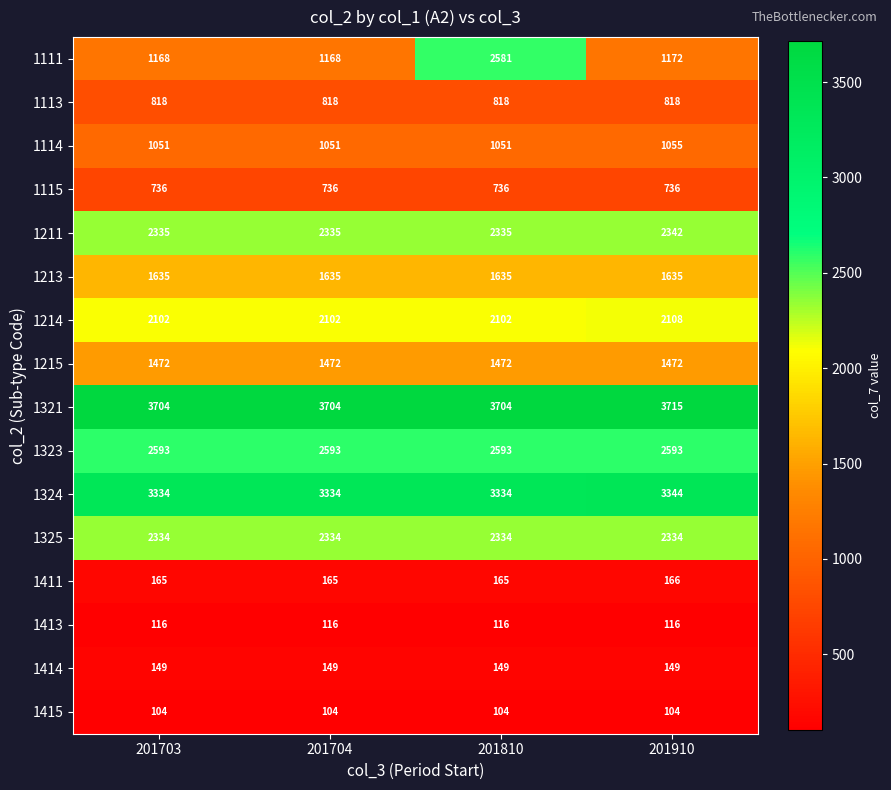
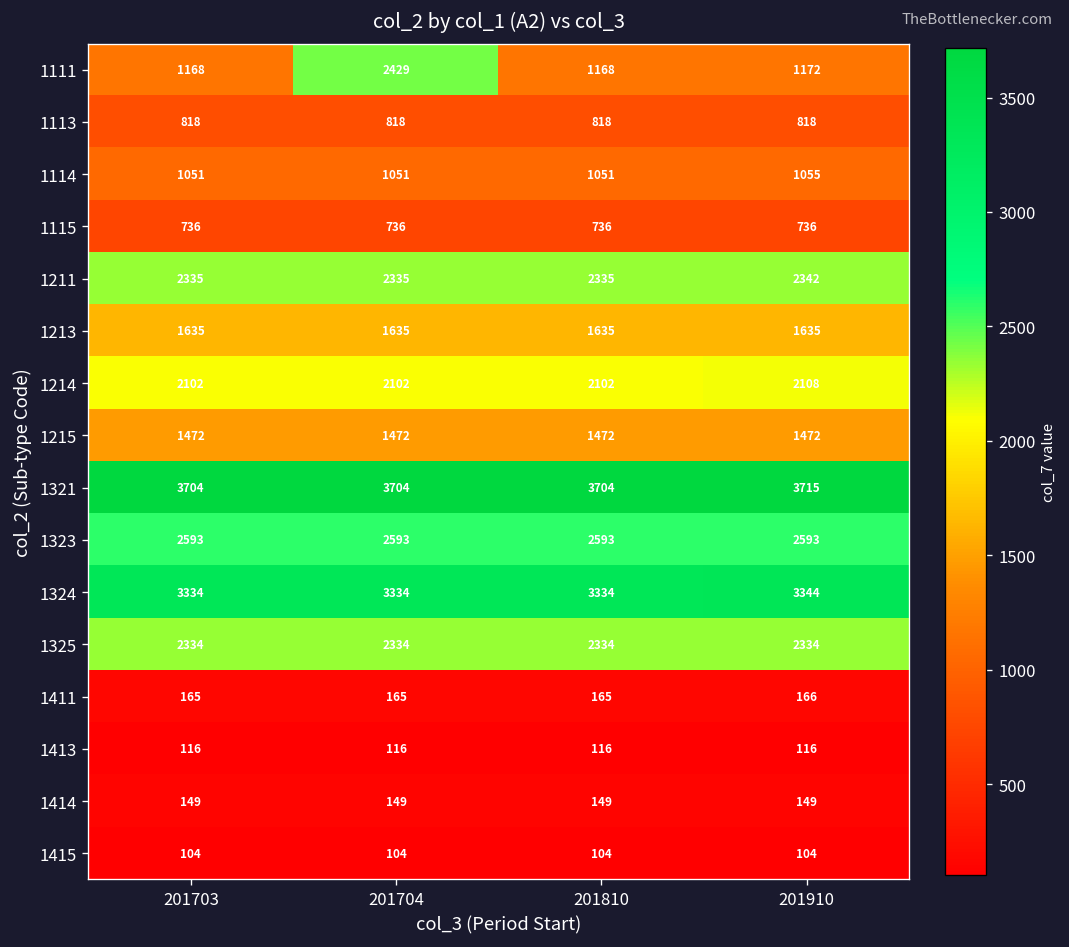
1111, 201704: 1168 -> 2429
1111, 201810: 2581 -> 1168
